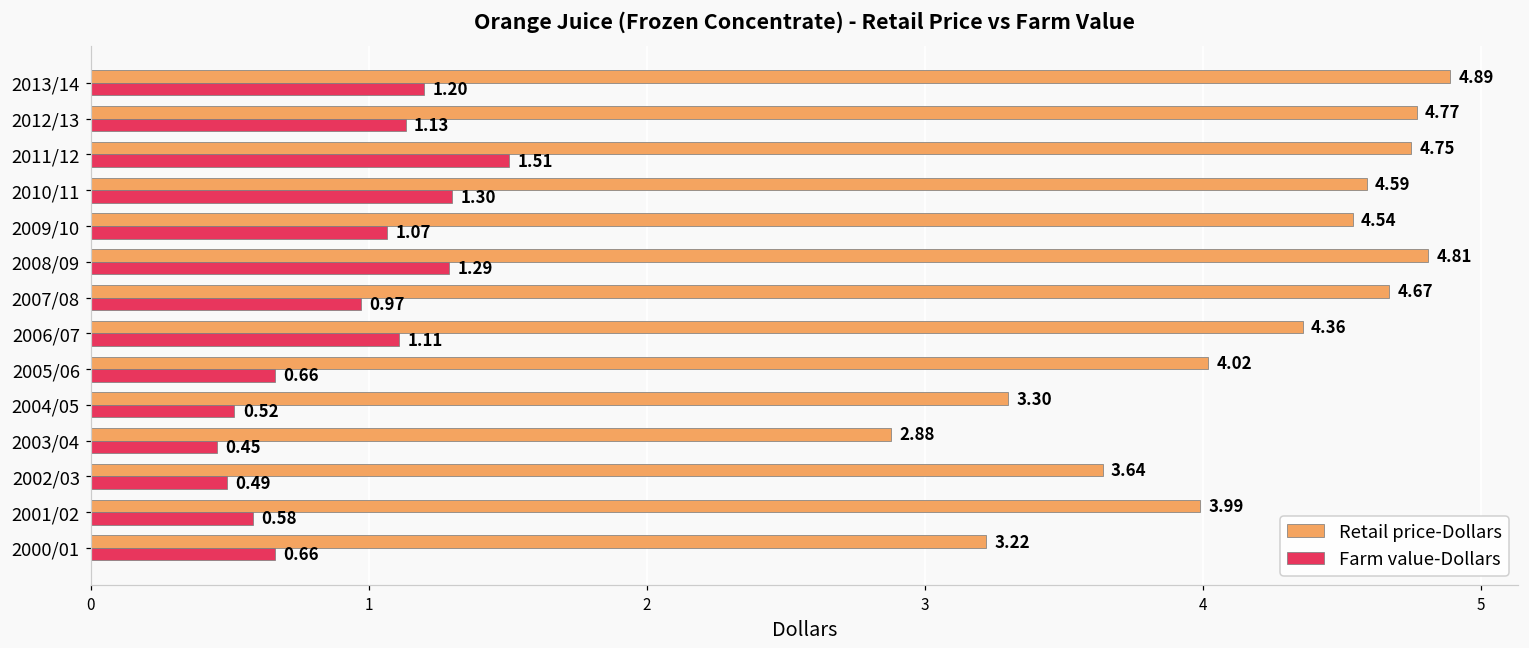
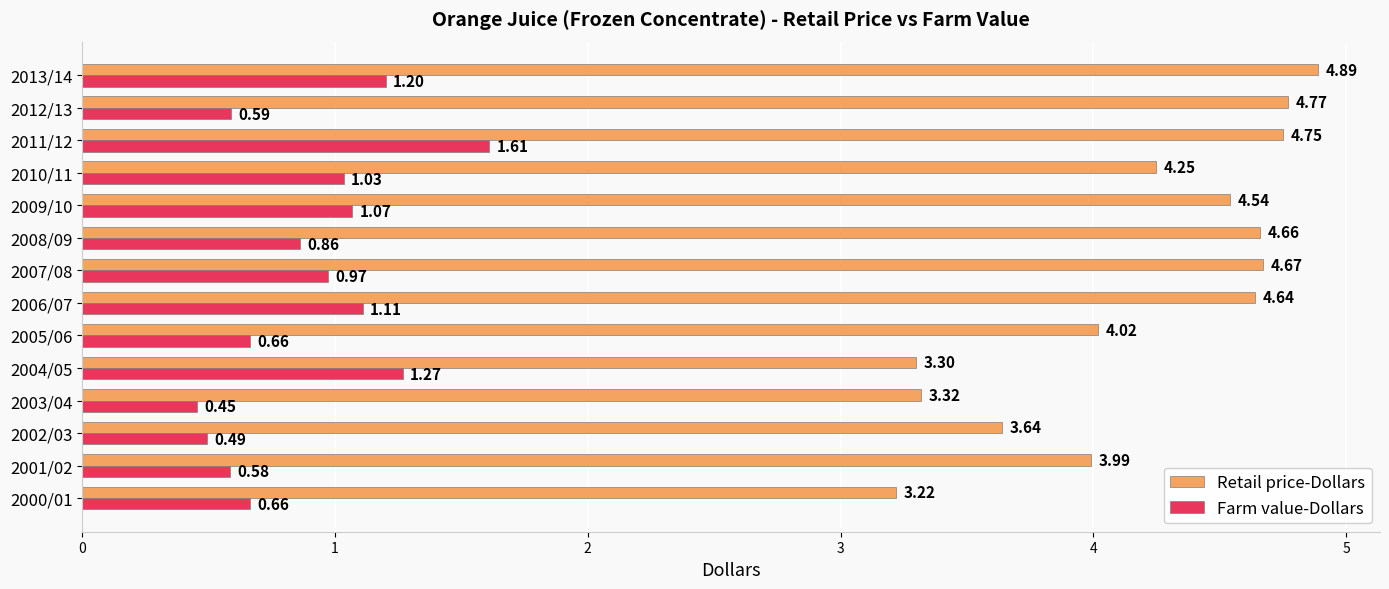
Farm value-Dollars, 2012/13: 1.13 -> 0.59
Farm value-Dollars, 2011/12: 1.51 -> 1.61
Retail price-Dollars, 2010/11: 4.59 -> 4.25
Farm value-Dollars, 2010/11: 1.30 -> 1.03
Retail price-Dollars, 2008/09: 4.81 -> 4.66
Farm value-Dollars, 2008/09: 1.29 -> 0.86
Retail price-Dollars, 2006/07: 4.36 -> 4.64
Farm value-Dollars, 2004/05: 0.52 -> 1.27
Retail price-Dollars, 2003/04: 2.88 -> 3.32
